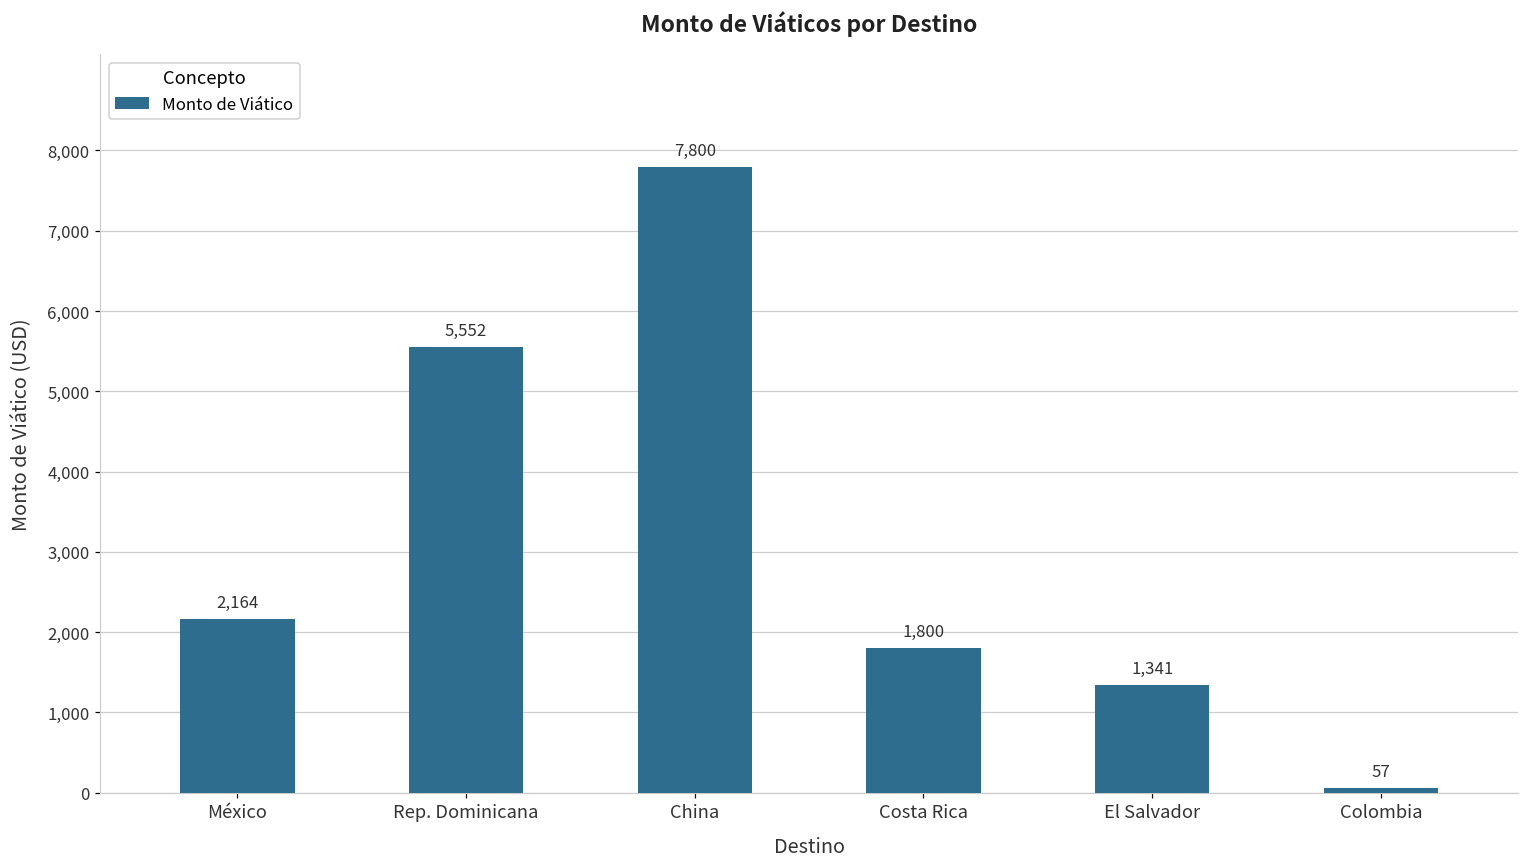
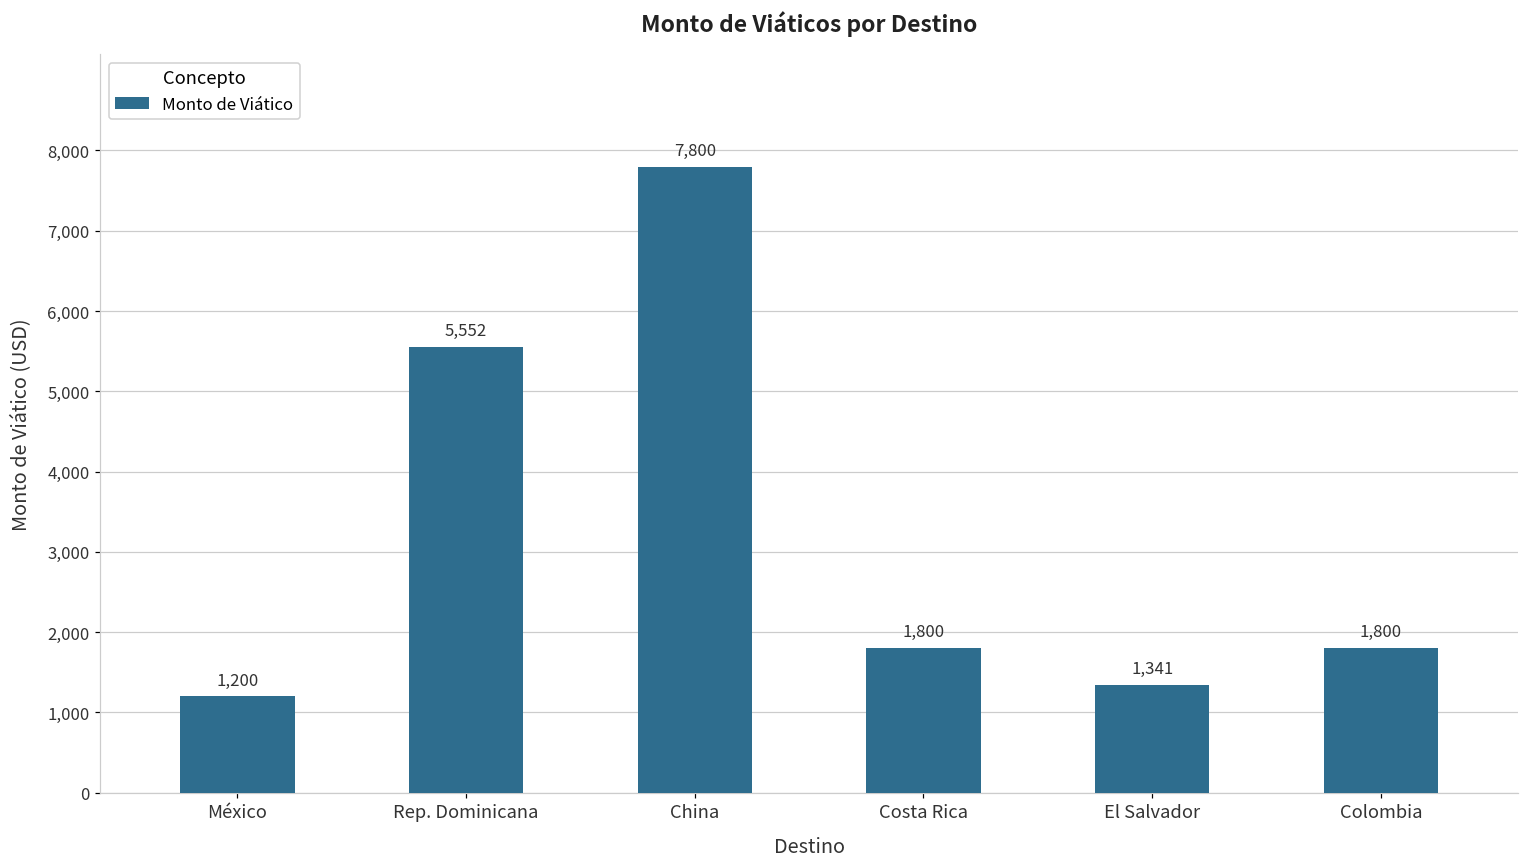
México: 2,164 -> 1,200
Colombia: 57 -> 1,800
